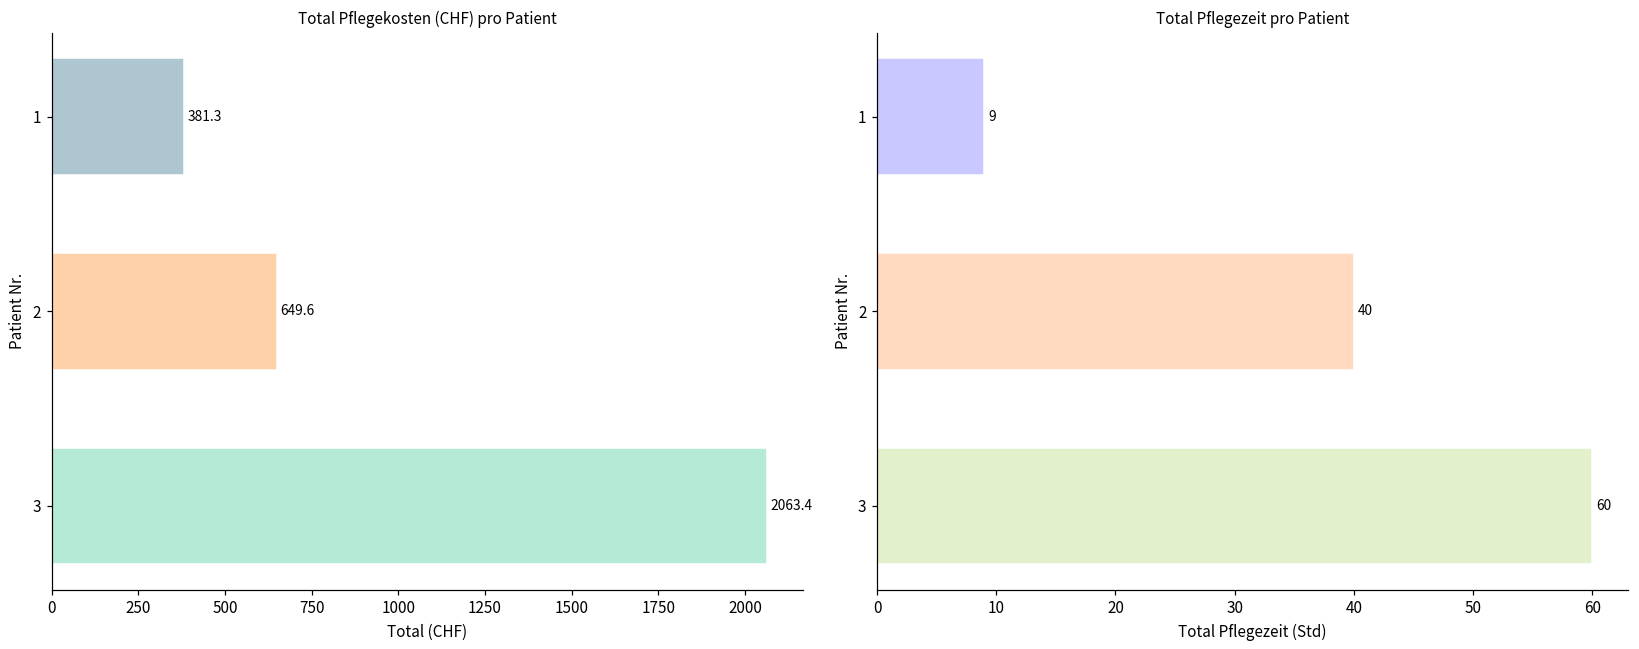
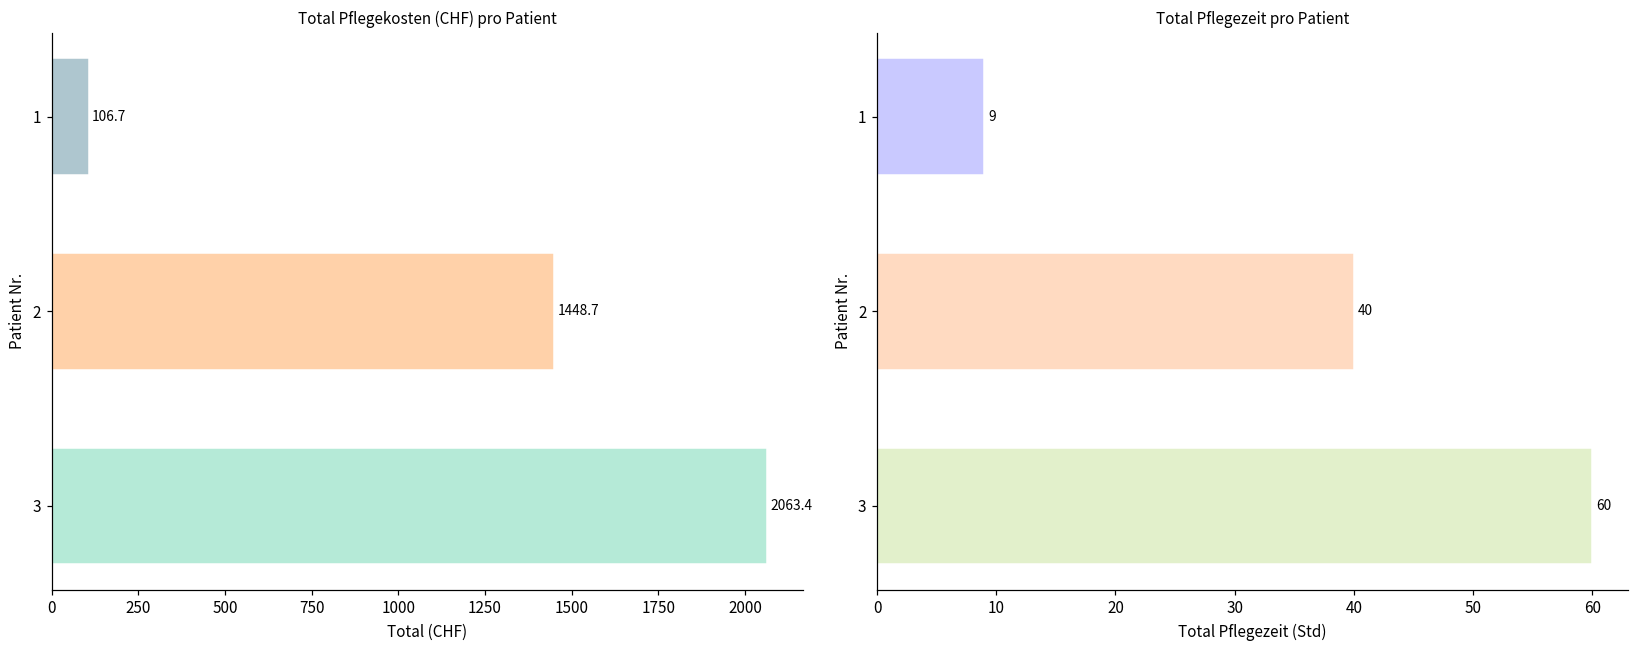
Total Pflegekosten (CHF) pro Patient, 1: 381.3 -> 106.7
Total Pflegekosten (CHF) pro Patient, 2: 649.6 -> 1448.7
